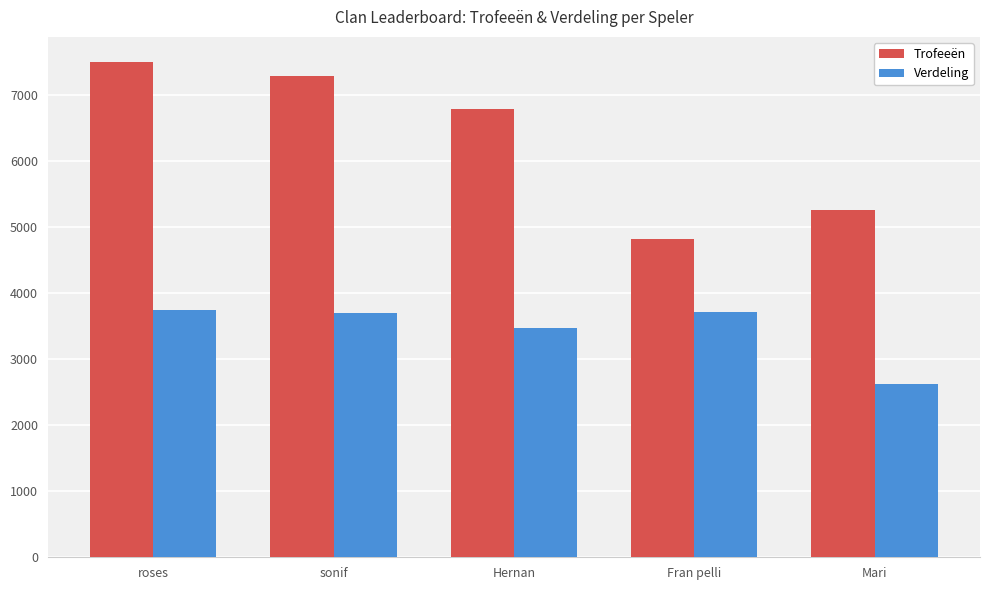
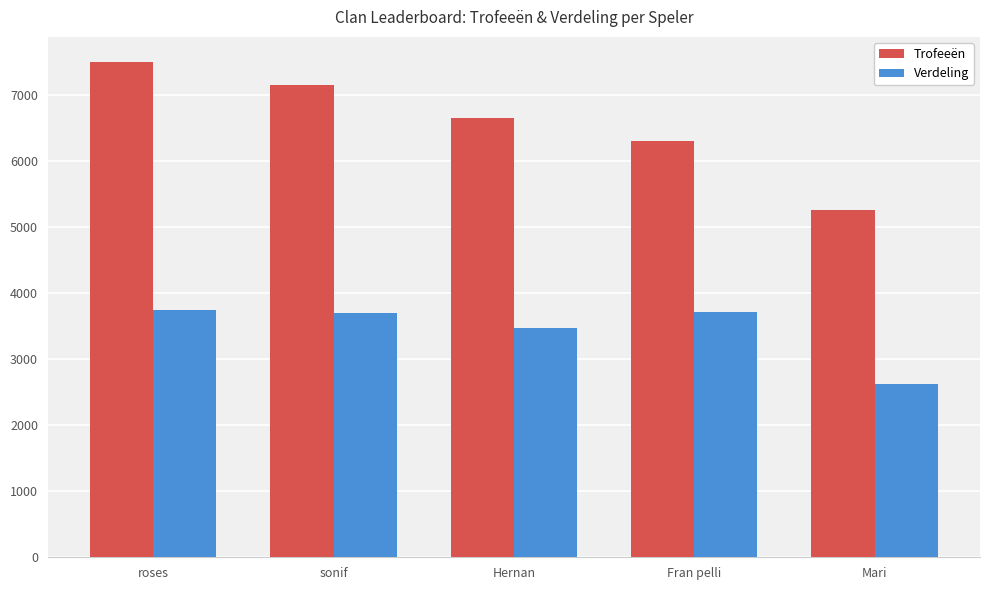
Trofeeën, sonif: 7300 -> 7200
Trofeeën, Hernan: 6800 -> 6700
Trofeeën, Fran pelli: 4800 -> 6300
